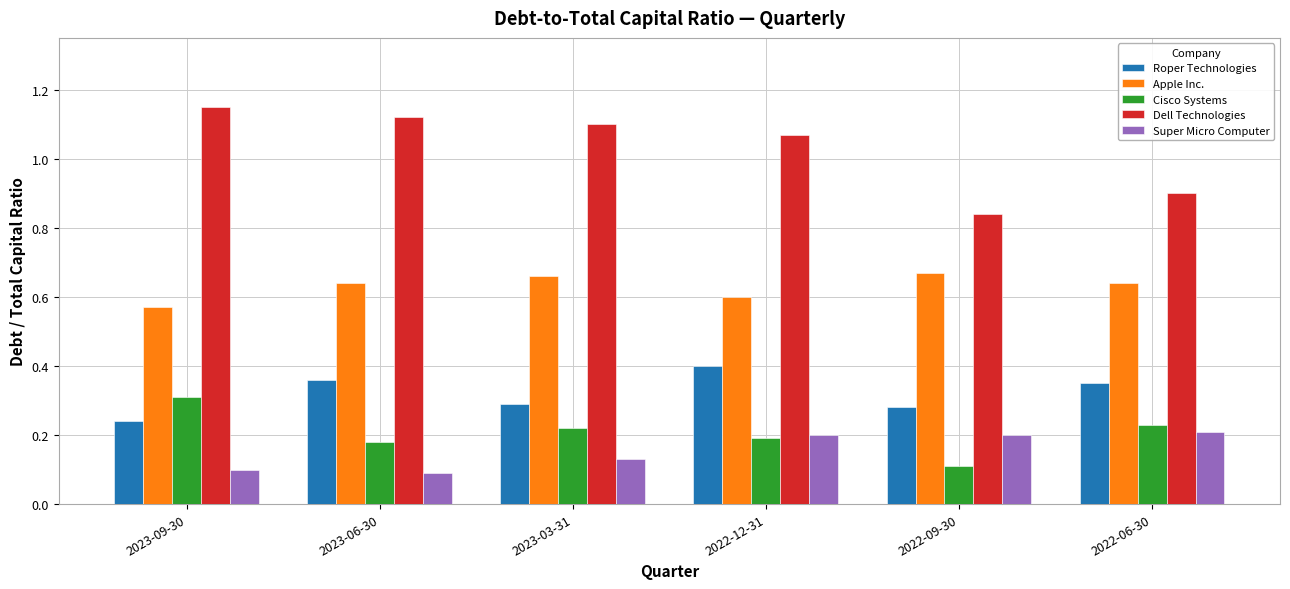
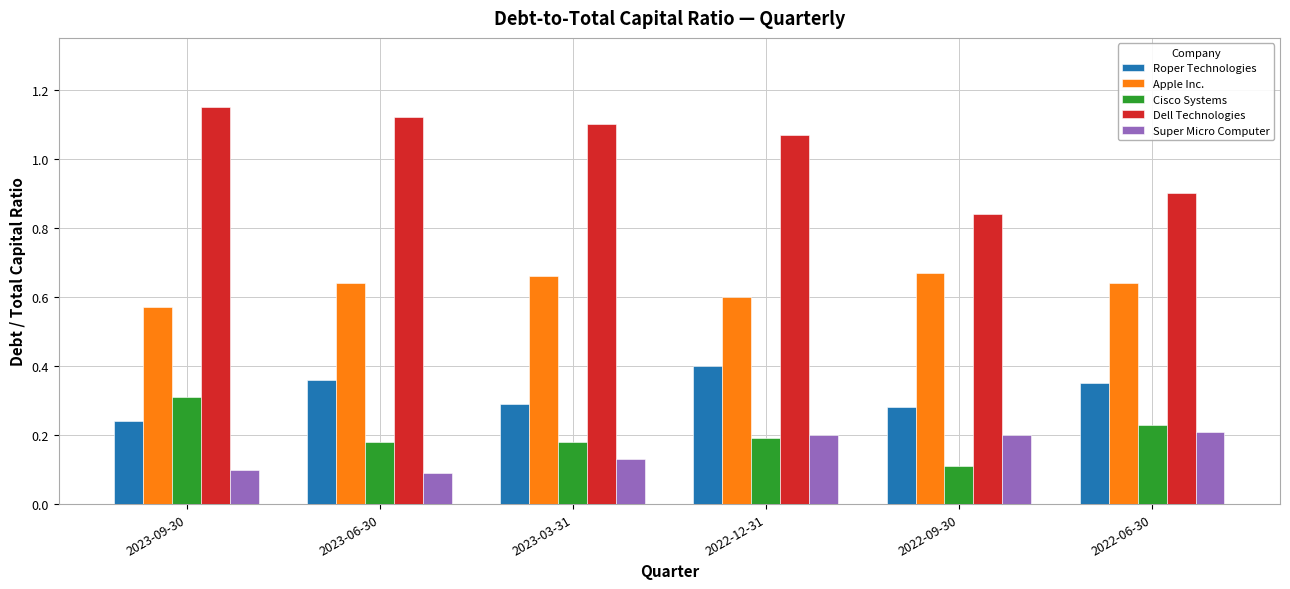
Cisco Systems, 2023-03-31: 0.22 -> 0.18
